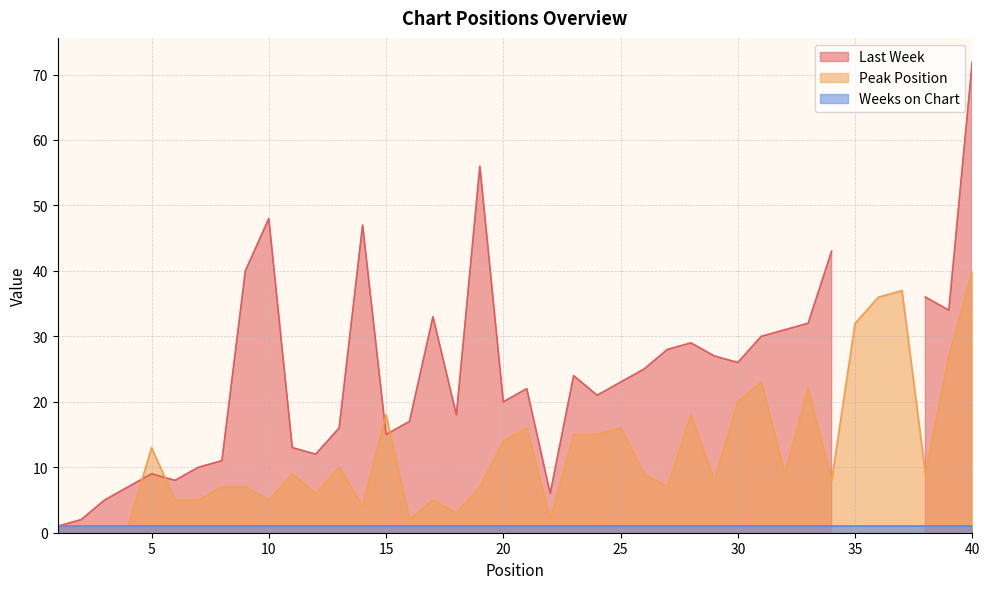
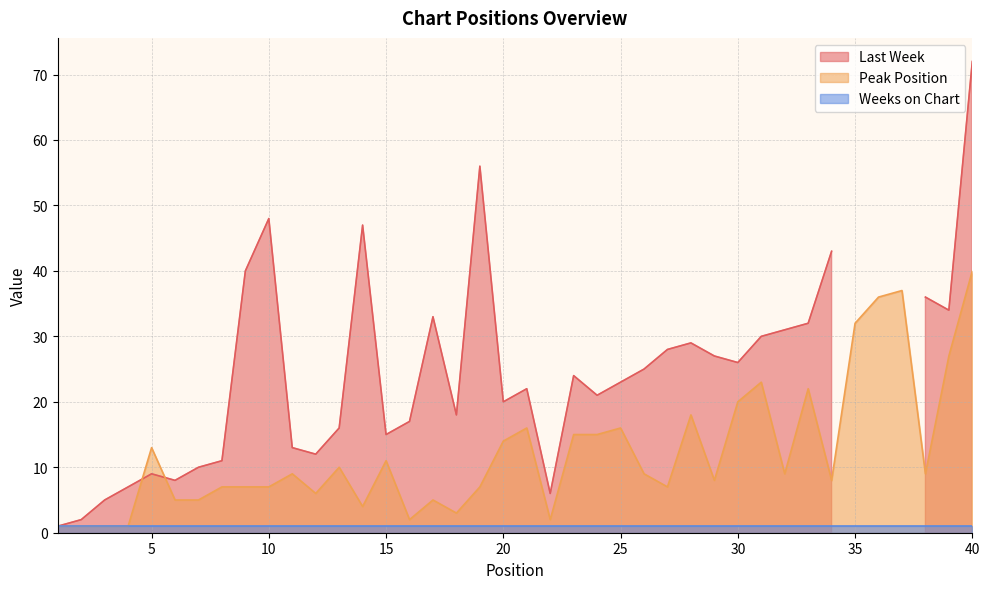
Peak Position, 10: 5 -> 7
Peak Position, 15: 18 -> 11
